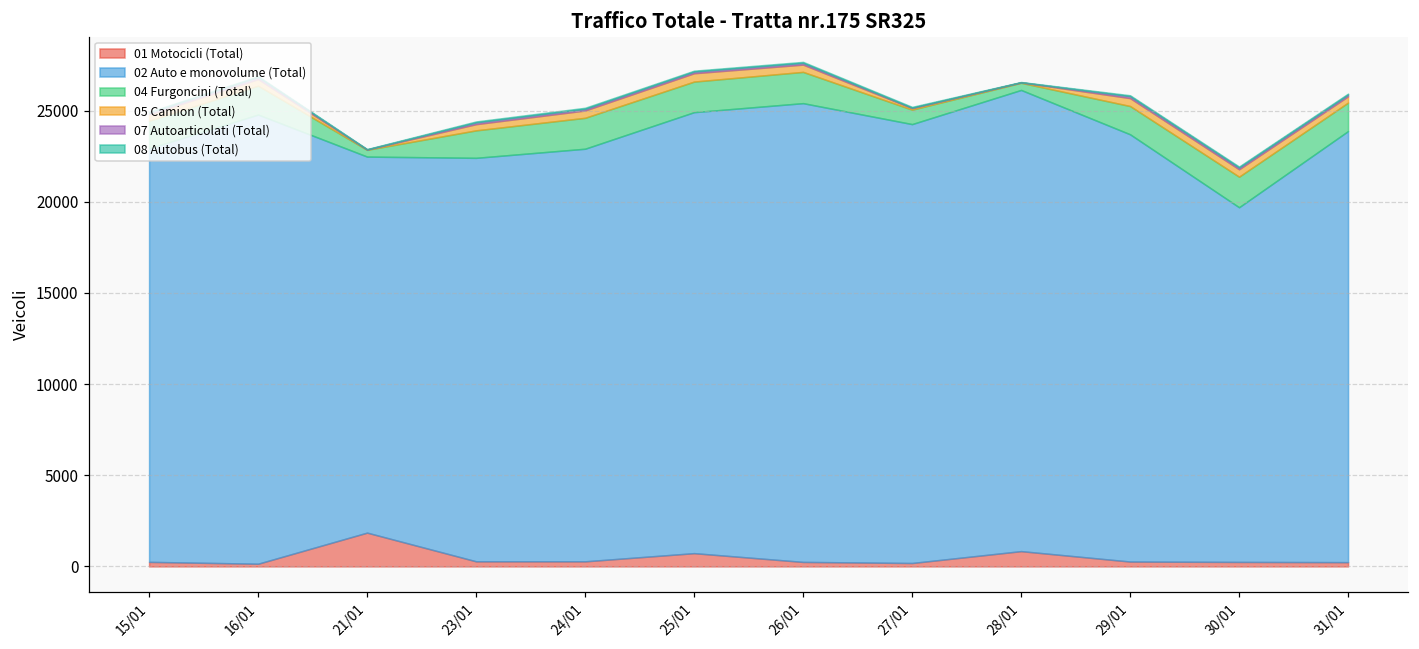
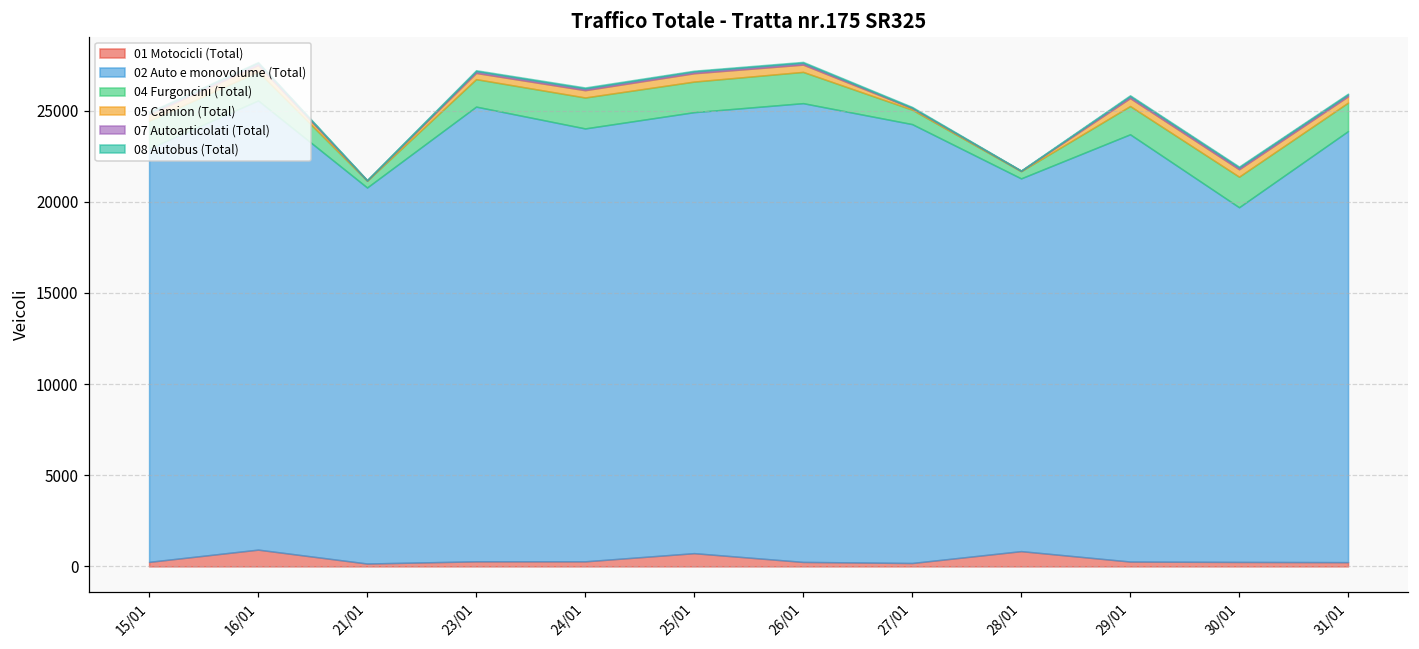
01 Motocicli (Total), 16/01: 100 -> 900
01 Motocicli (Total), 21/01: 1900 -> 200
02 Auto e monovolume (Total), 23/01: 22100 -> 24900
02 Auto e monovolume (Total), 24/01: 22600 -> 23700
02 Auto e monovolume (Total), 28/01: 25300 -> 20400
